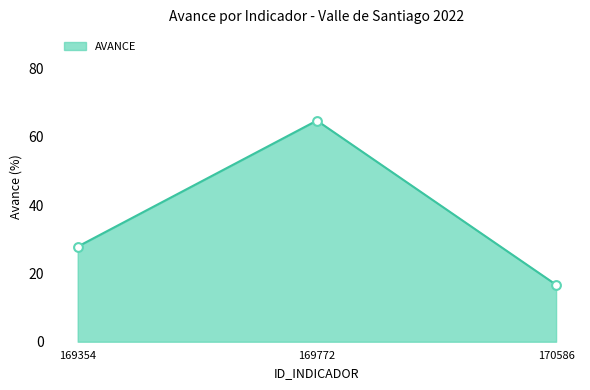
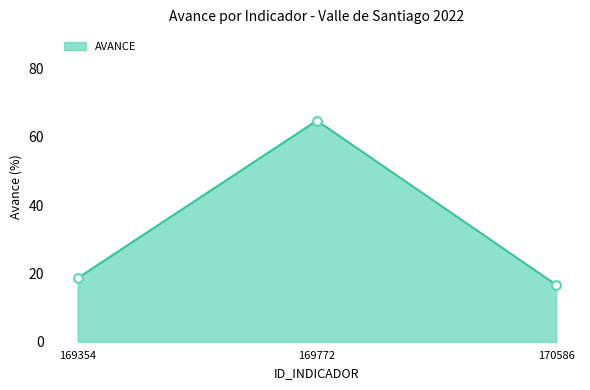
169354: 28 -> 19
